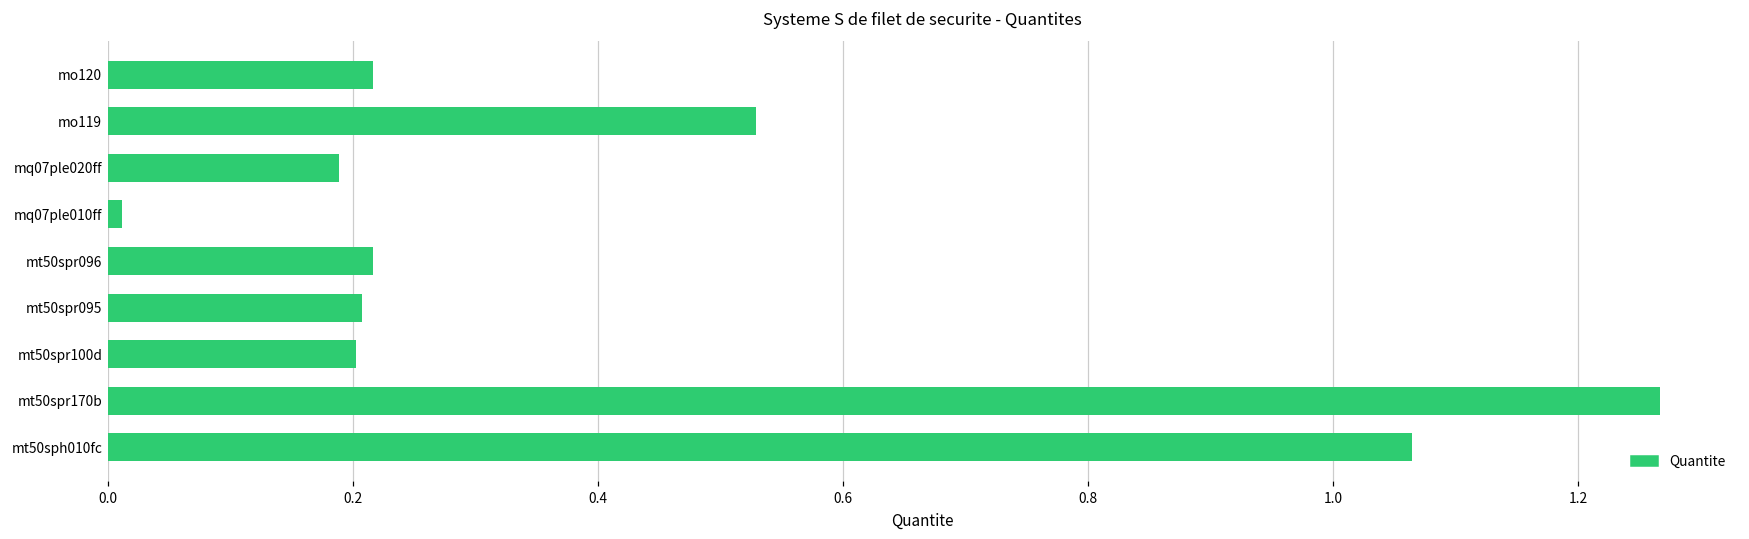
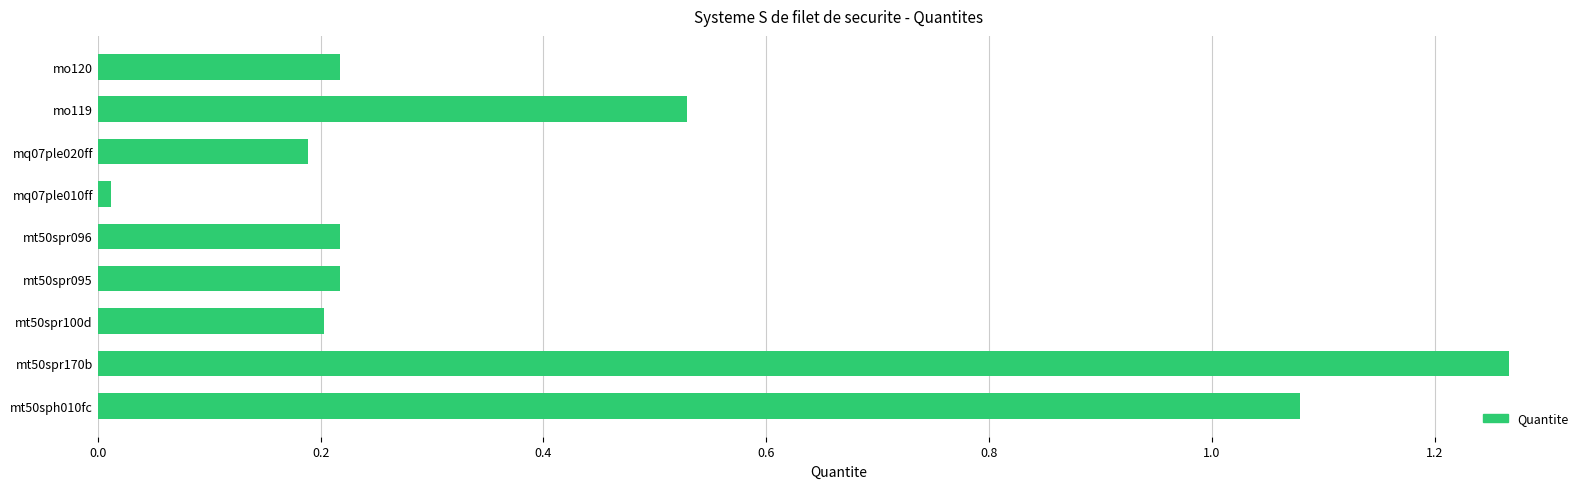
mt50spr095: 0.208 -> 0.217
mt50sph010fc: 1.064 -> 1.079
